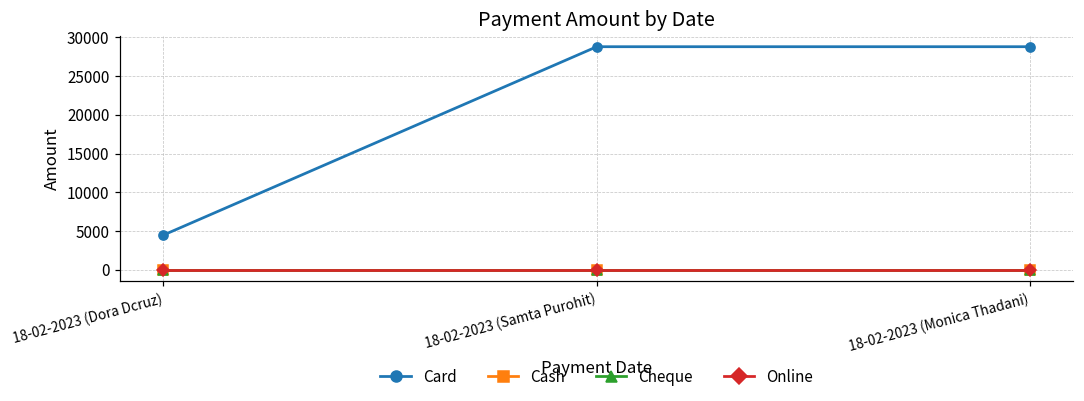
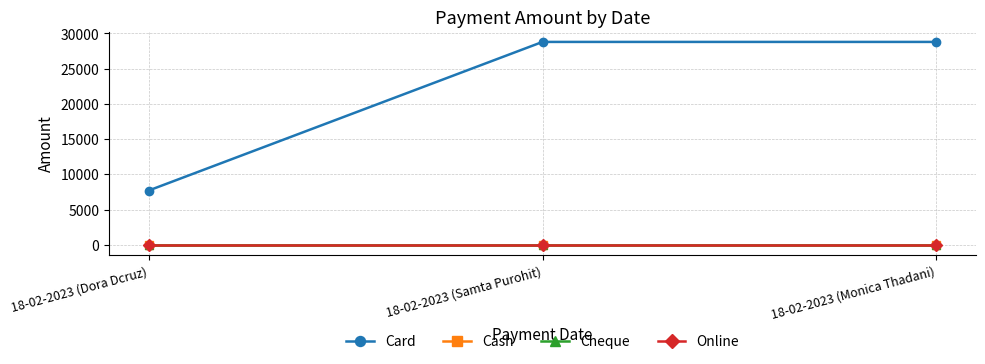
Card, 18-02-2023 (Dora Dcruz): 5000 -> 8000
